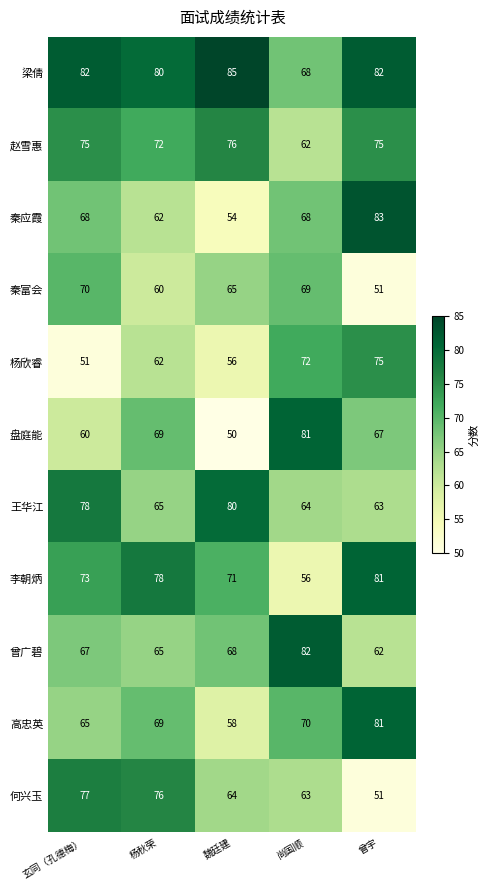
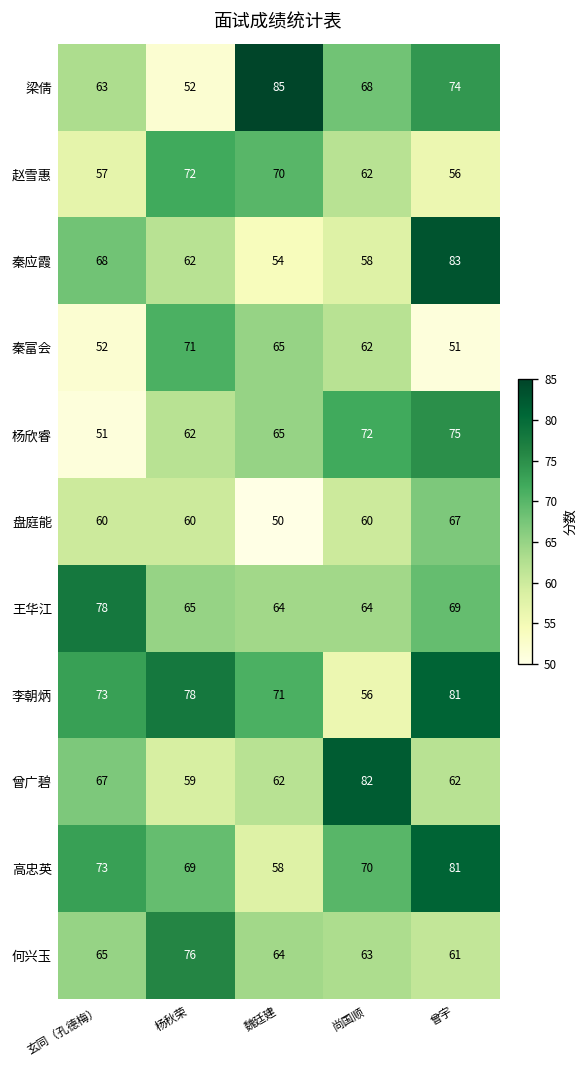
梁倩, 玄同（孔德梅）: 82 -> 63
梁倩, 杨秋荣: 80 -> 52
梁倩, 曾宇: 82 -> 74
赵雪惠, 玄同（孔德梅）: 75 -> 57
赵雪惠, 魏廷建: 76 -> 70
赵雪惠, 曾宇: 75 -> 56
秦应霞, 尚国顺: 68 -> 58
秦富会, 玄同（孔德梅）: 70 -> 52
秦富会, 杨秋荣: 60 -> 71
秦富会, 尚国顺: 69 -> 62
杨欣睿, 魏廷建: 56 -> 65
盘庭能, 杨秋荣: 69 -> 60
盘庭能, 尚国顺: 81 -> 60
王华江, 魏廷建: 80 -> 64
王华江, 曾宇: 63 -> 69
曾广碧, 杨秋荣: 65 -> 59
曾广碧, 魏廷建: 68 -> 62
高忠英, 玄同（孔德梅）: 65 -> 73
何兴玉, 玄同（孔德梅）: 77 -> 65
何兴玉, 曾宇: 51 -> 61
